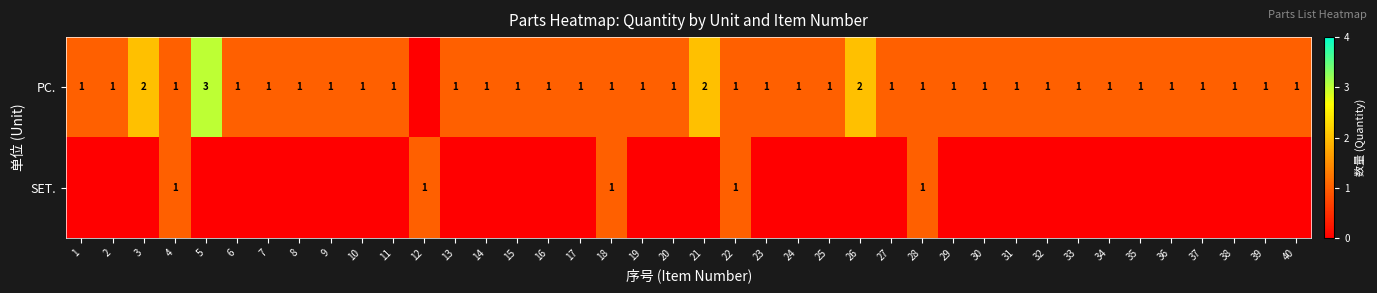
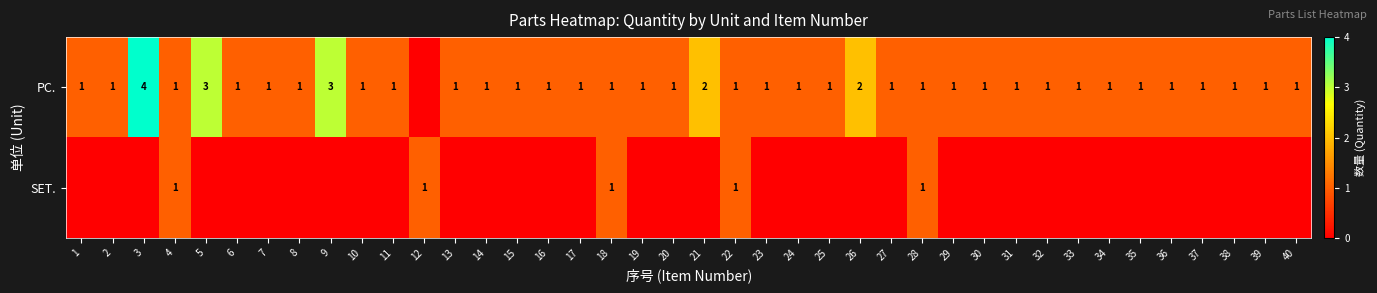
PC., 3: 2 -> 4
PC., 9: 1 -> 3
